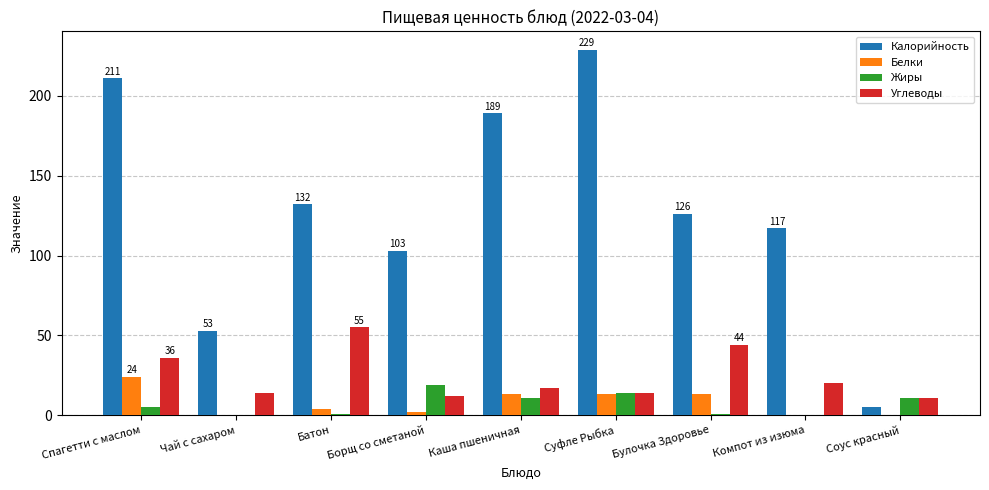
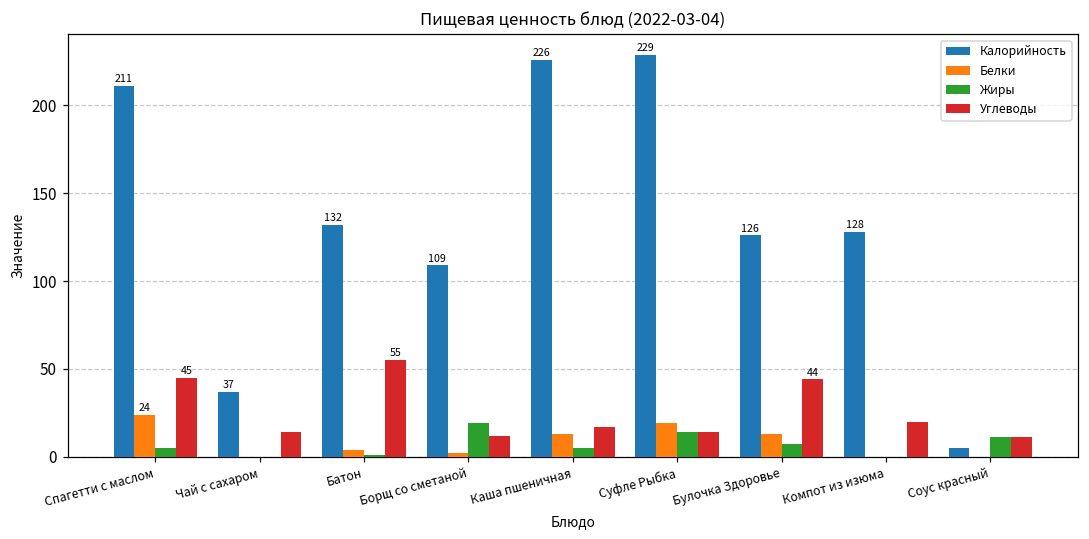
Углеводы, Спагетти с маслом: 36 -> 45
Калорийность, Чай с сахаром: 53 -> 37
Калорийность, Борщ со сметаной: 103 -> 109
Калорийность, Каша пшеничная: 189 -> 226
Жиры, Каша пшеничная: 11 -> 5
Белки, Суфле Рыбка: 13 -> 19
Жиры, Булочка Здоровье: 1 -> 7
Калорийность, Компот из изюма: 117 -> 128
